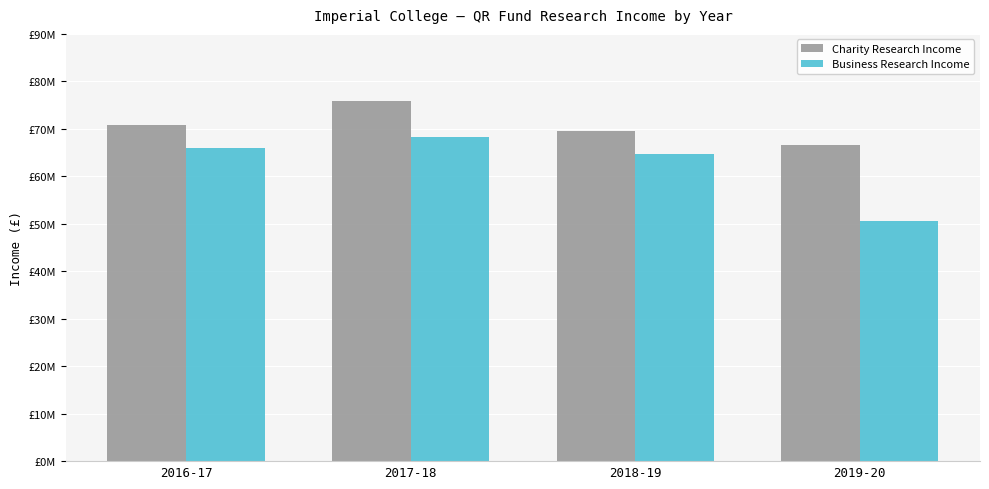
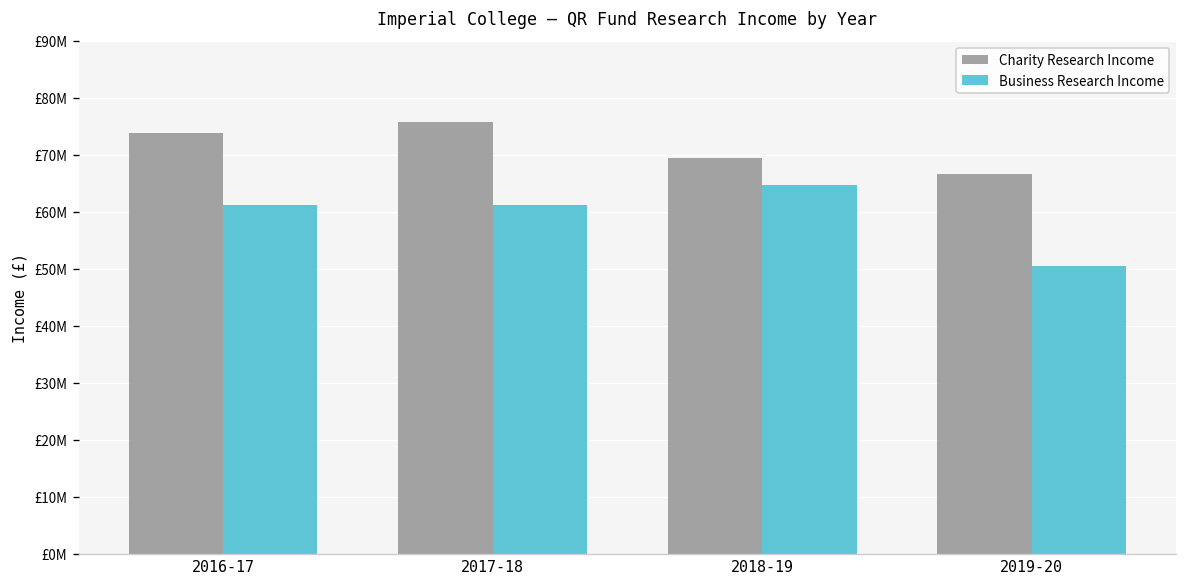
Charity Research Income, 2016-17: £71000000 -> £74000000
Business Research Income, 2016-17: £66000000 -> £61000000
Business Research Income, 2017-18: £68000000 -> £61000000
